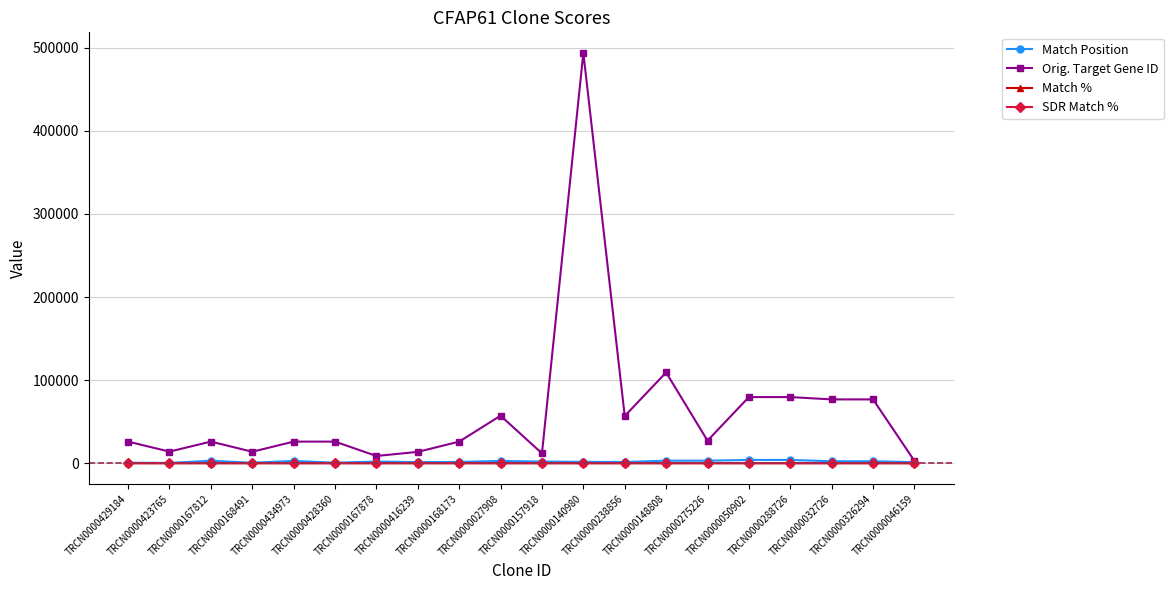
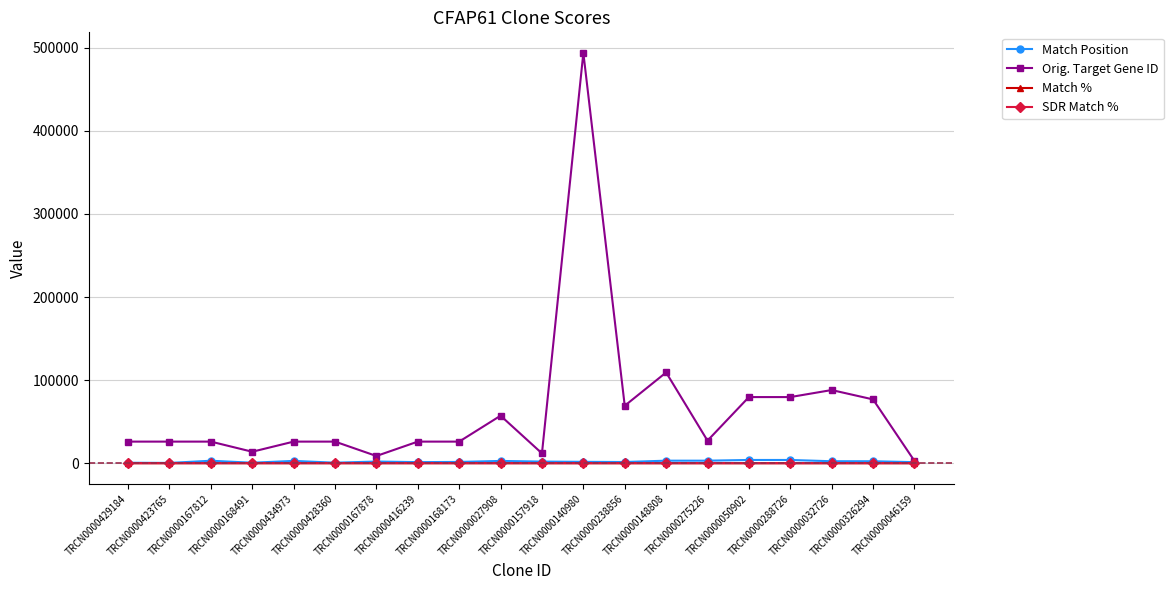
Orig. Target Gene ID, TRCN0000423765: 10000 -> 30000
Orig. Target Gene ID, TRCN0000416239: 10000 -> 30000
Orig. Target Gene ID, TRCN0000238856: 60000 -> 70000
Orig. Target Gene ID, TRCN0000032726: 80000 -> 90000
